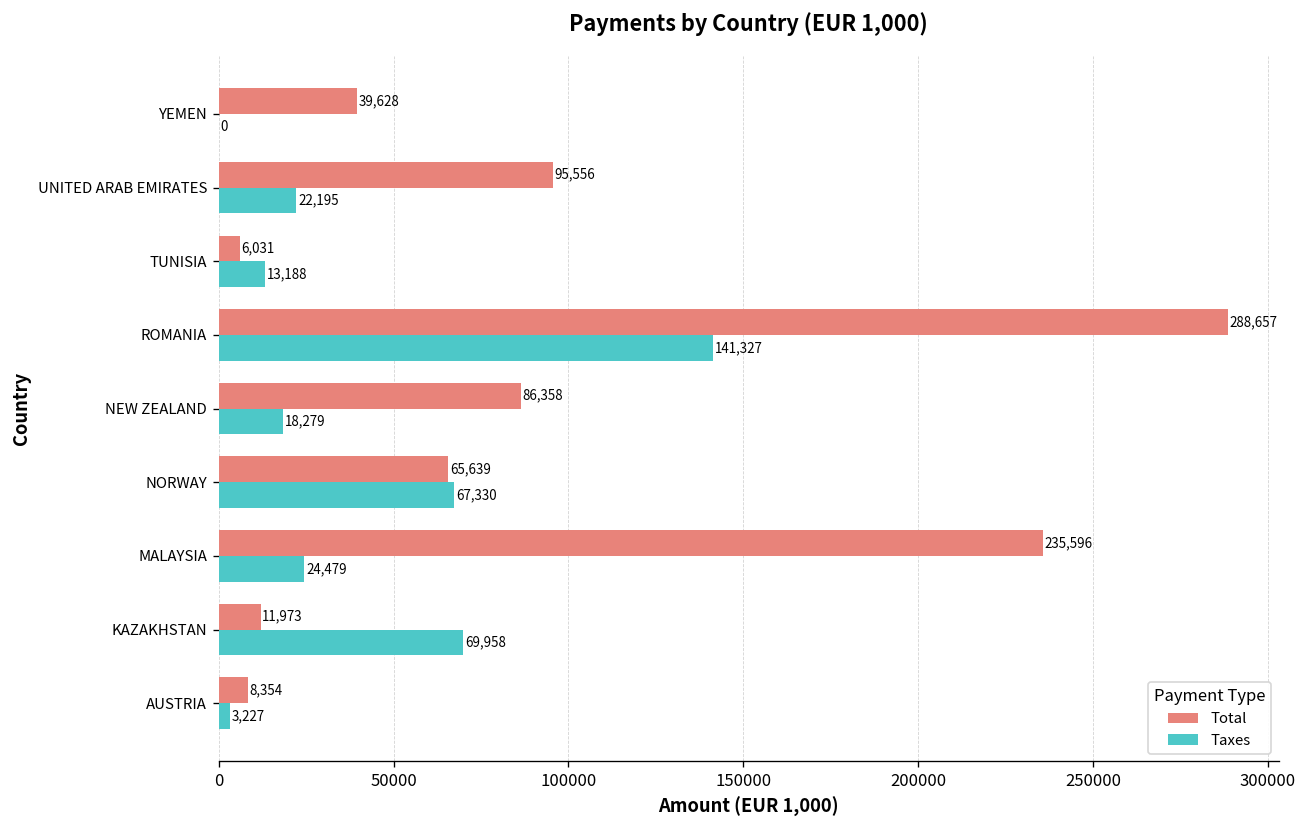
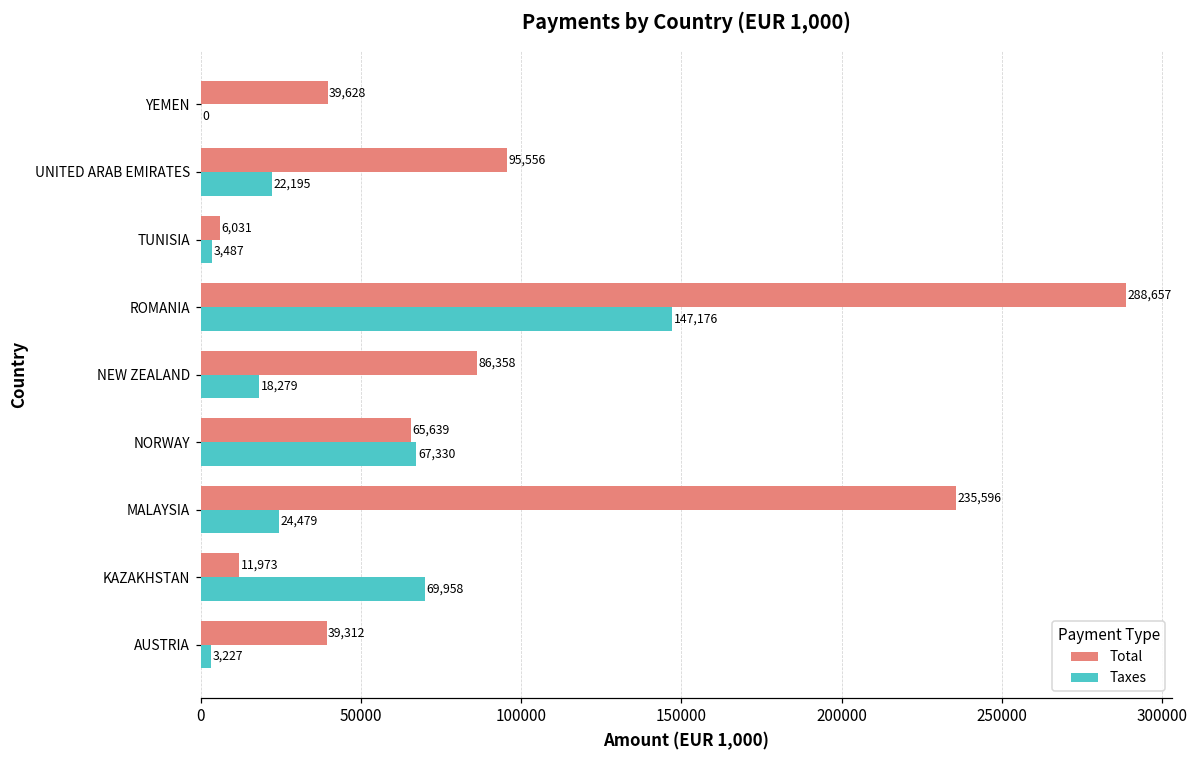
Taxes, TUNISIA: 13,188 -> 3,487
Taxes, ROMANIA: 141,327 -> 147,176
Total, AUSTRIA: 8,354 -> 39,312
